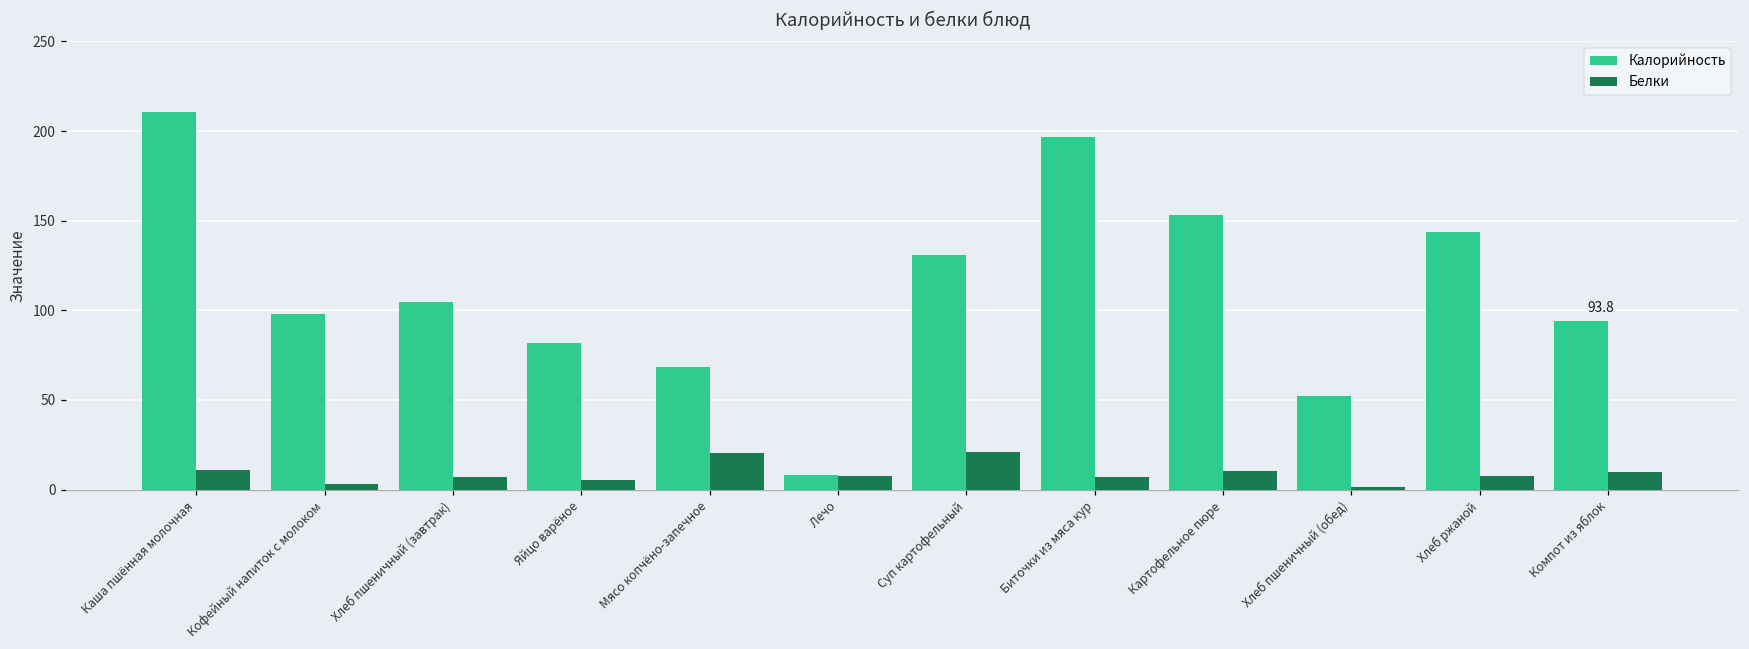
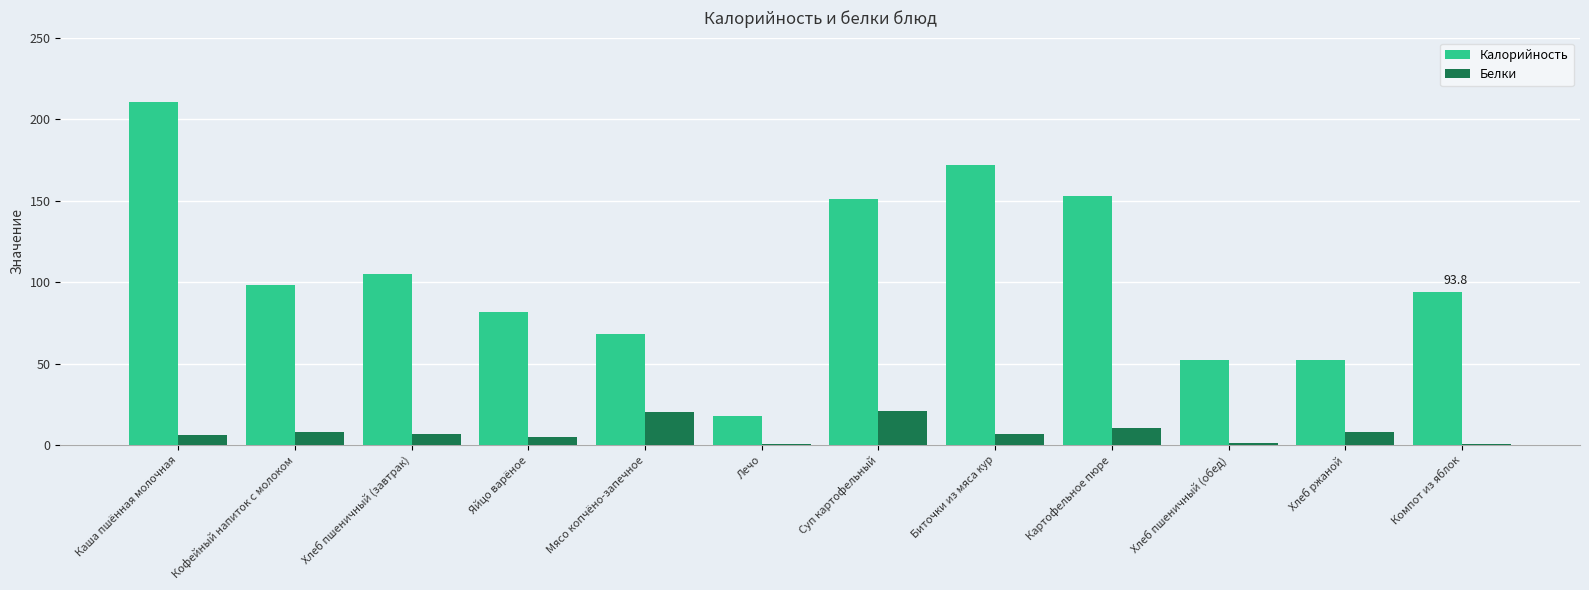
Белки, Каша пшённая молочная: 11 -> 6
Белки, Кофейный напиток с молоком: 3 -> 8
Калорийность, Лечо: 8 -> 18
Белки, Лечо: 8 -> 1
Калорийность, Суп картофельный: 131 -> 151
Калорийность, Биточки из мяса кур: 197 -> 172
Калорийность, Хлеб ржаной: 144 -> 52
Белки, Компот из яблок: 10 -> 0
